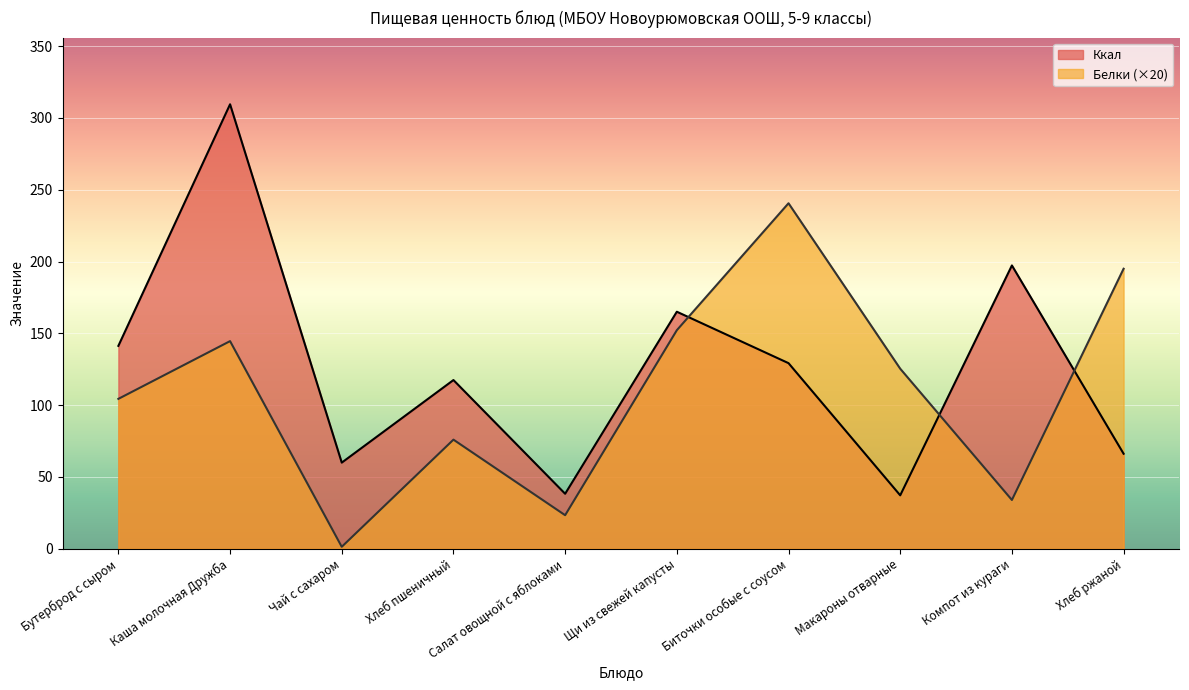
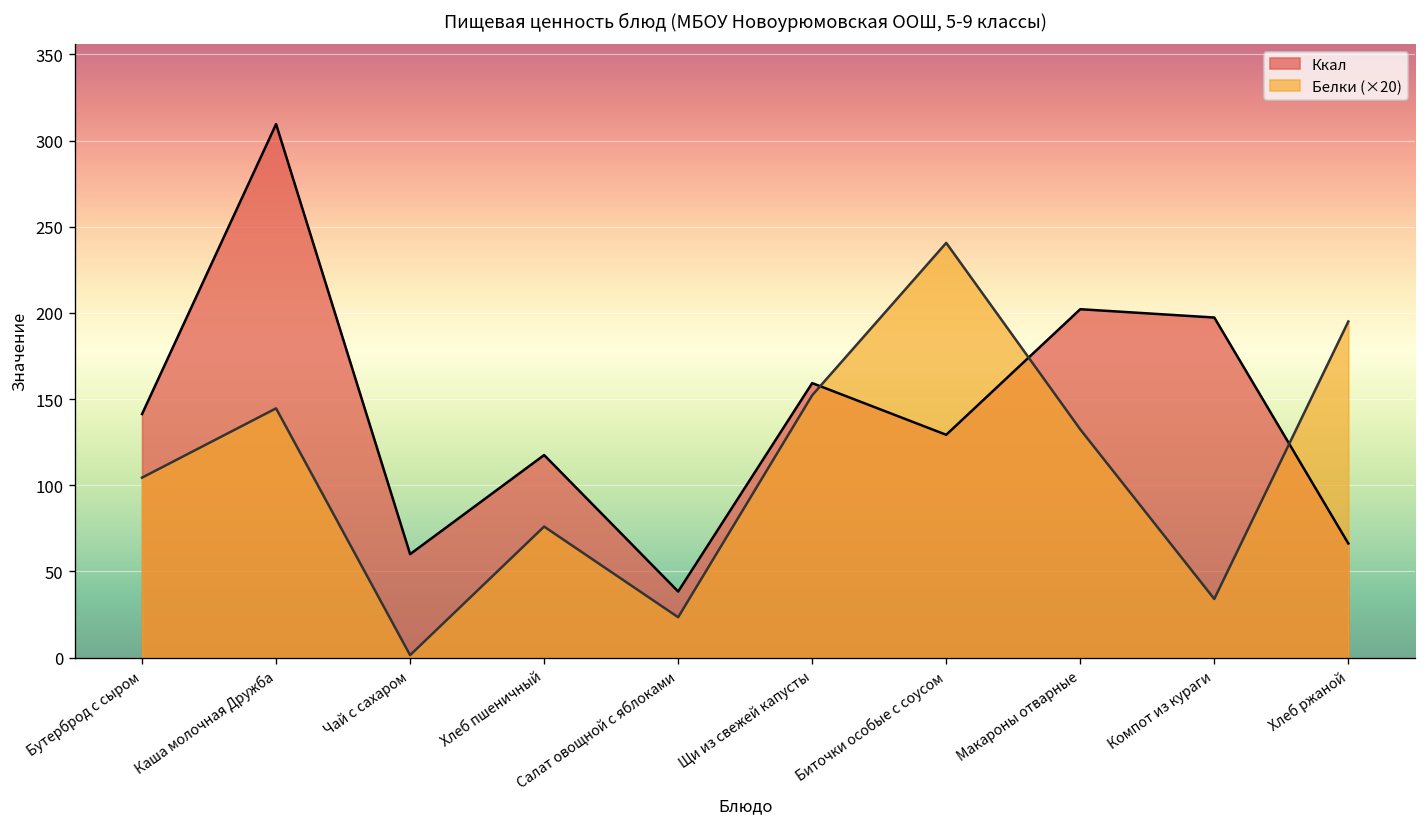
Ккал, Щи из свежей капусты: 165 -> 159
Ккал, Макароны отварные: 37 -> 202
Белки (×20), Макароны отварные: 125 -> 132
